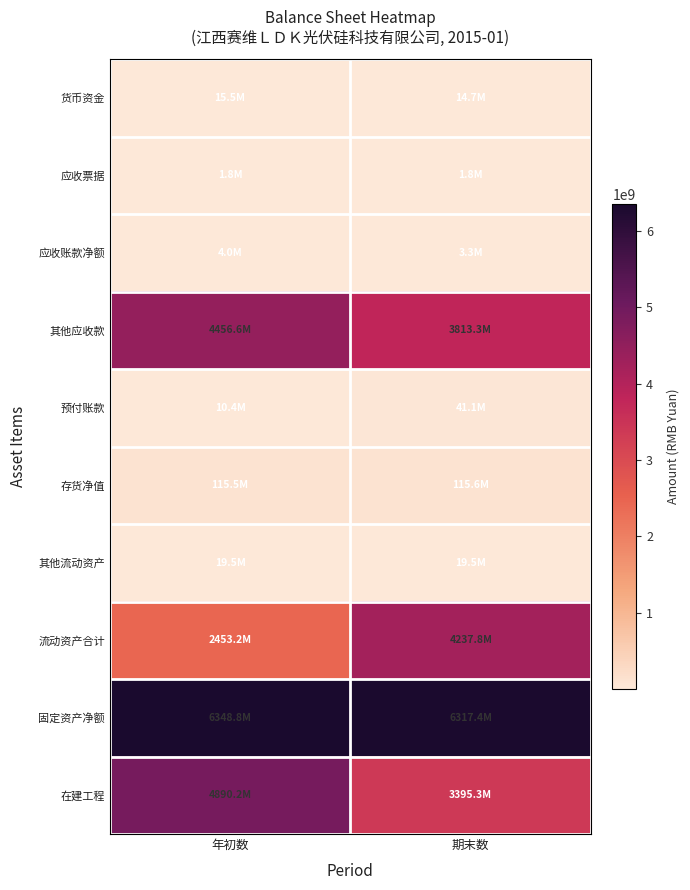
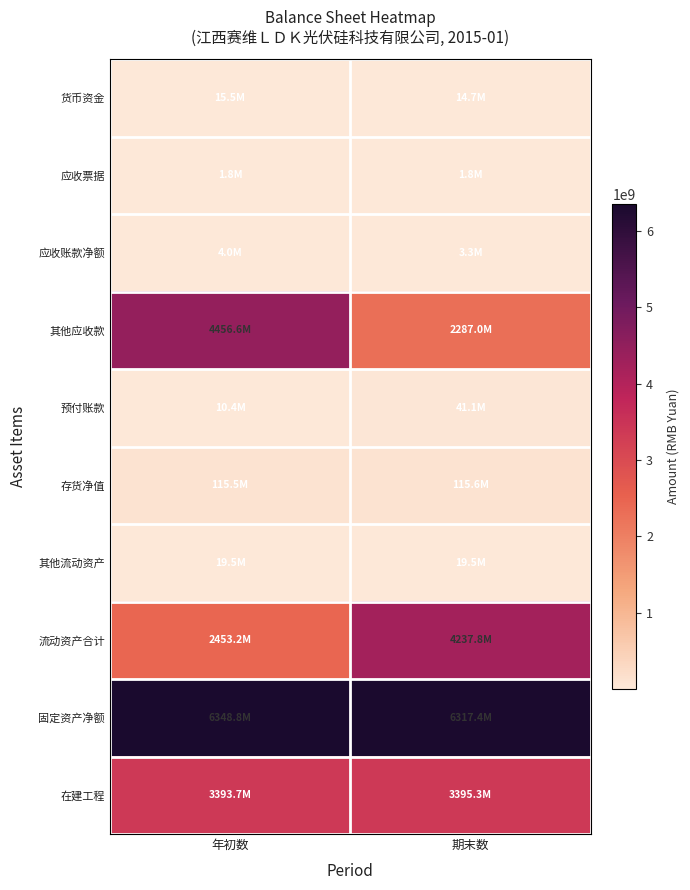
其他应收款, 期末数: 3813.3M -> 2287.0M
在建工程, 年初数: 4890.2M -> 3393.7M
